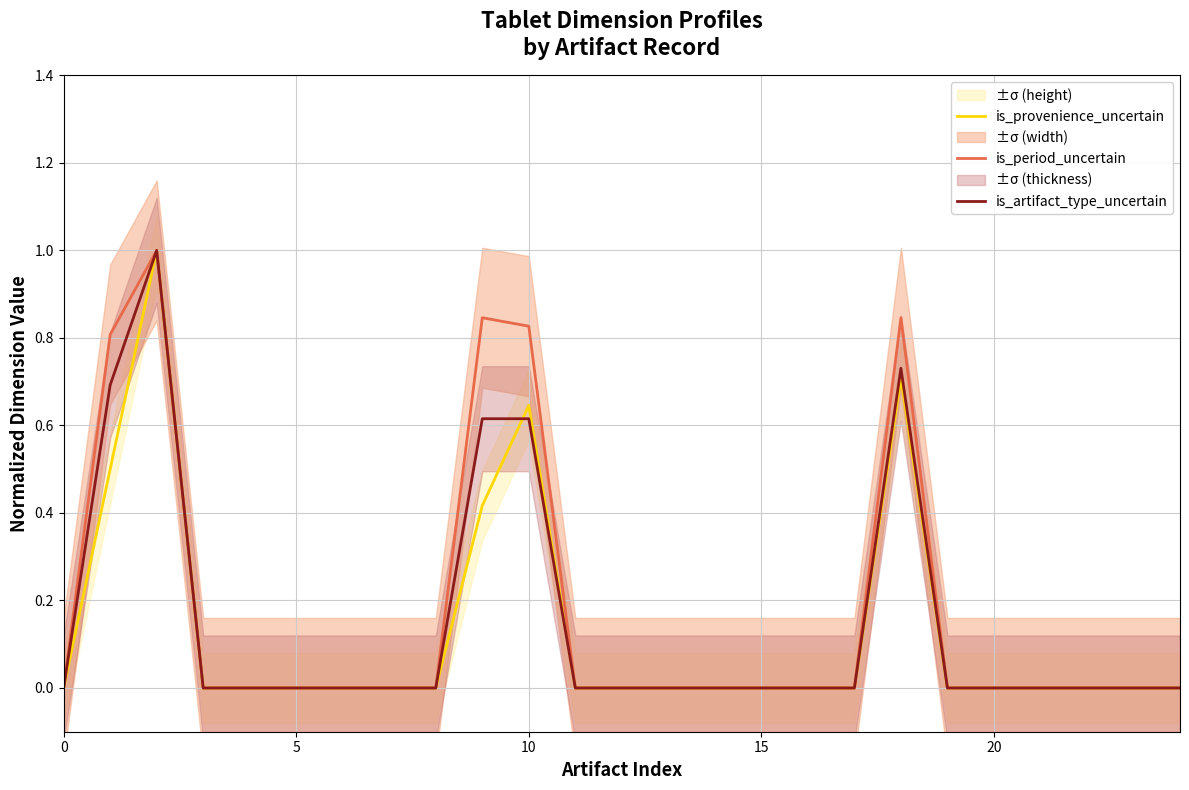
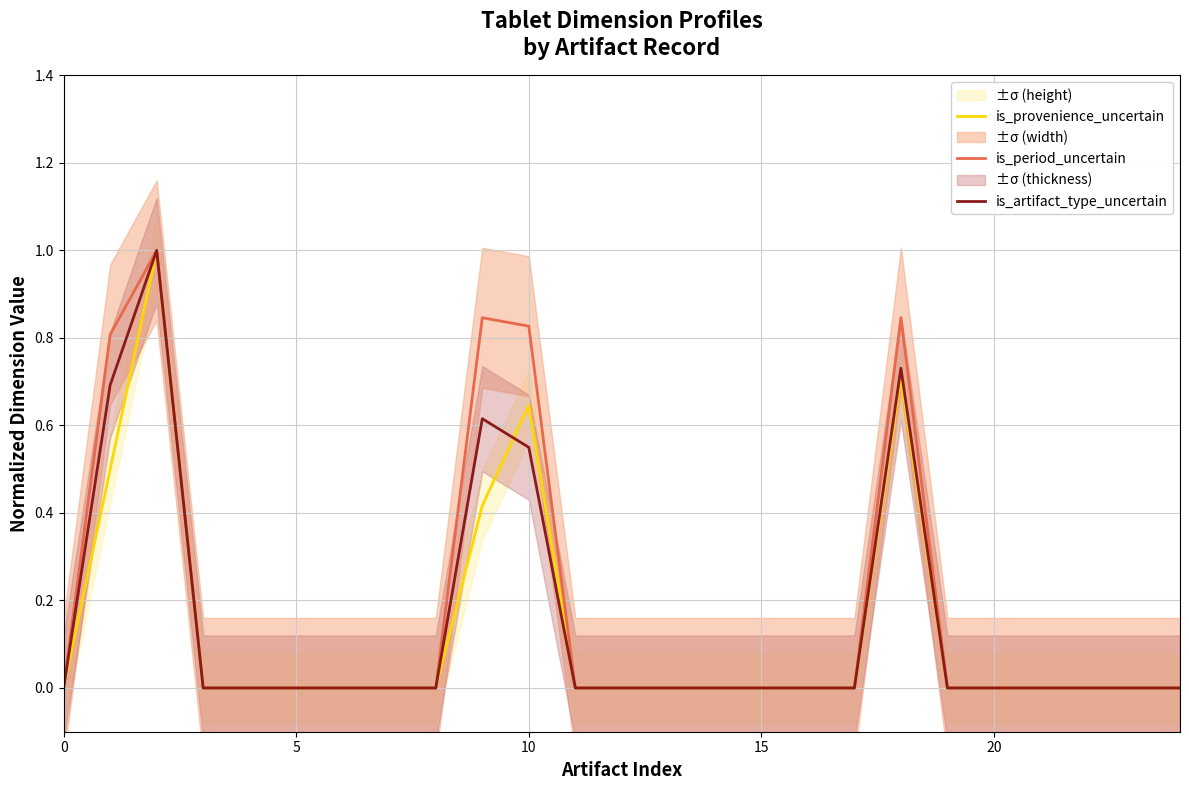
is_artifact_type_uncertain, 10: 0.62 -> 0.55
